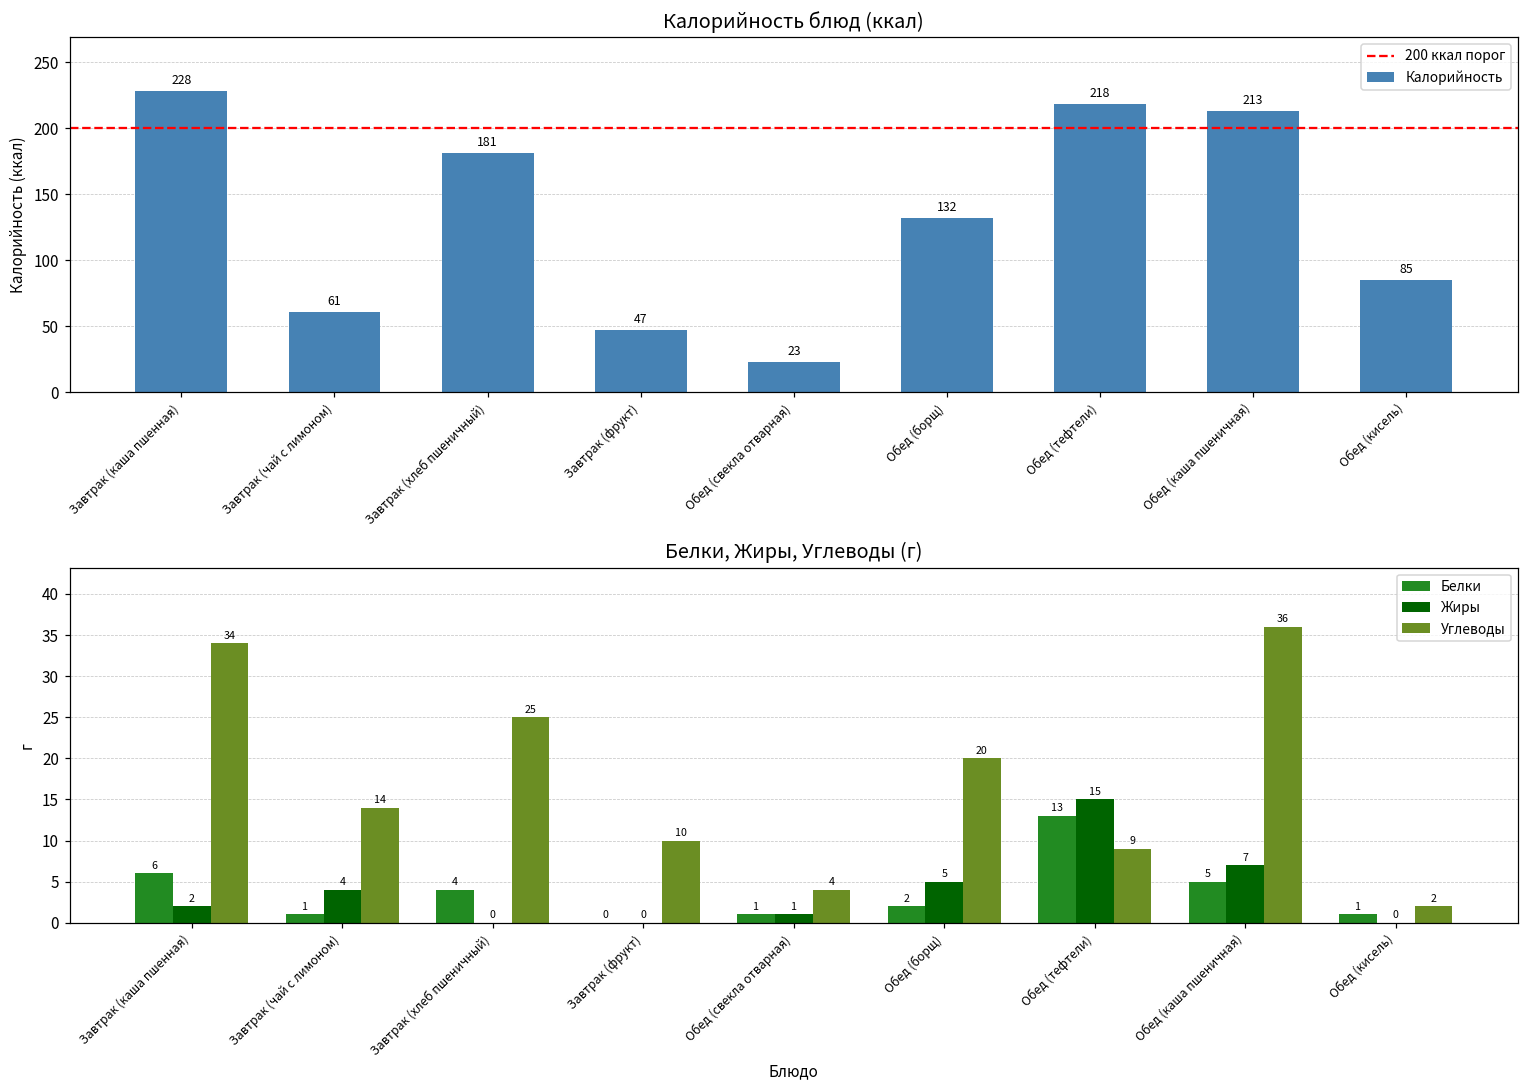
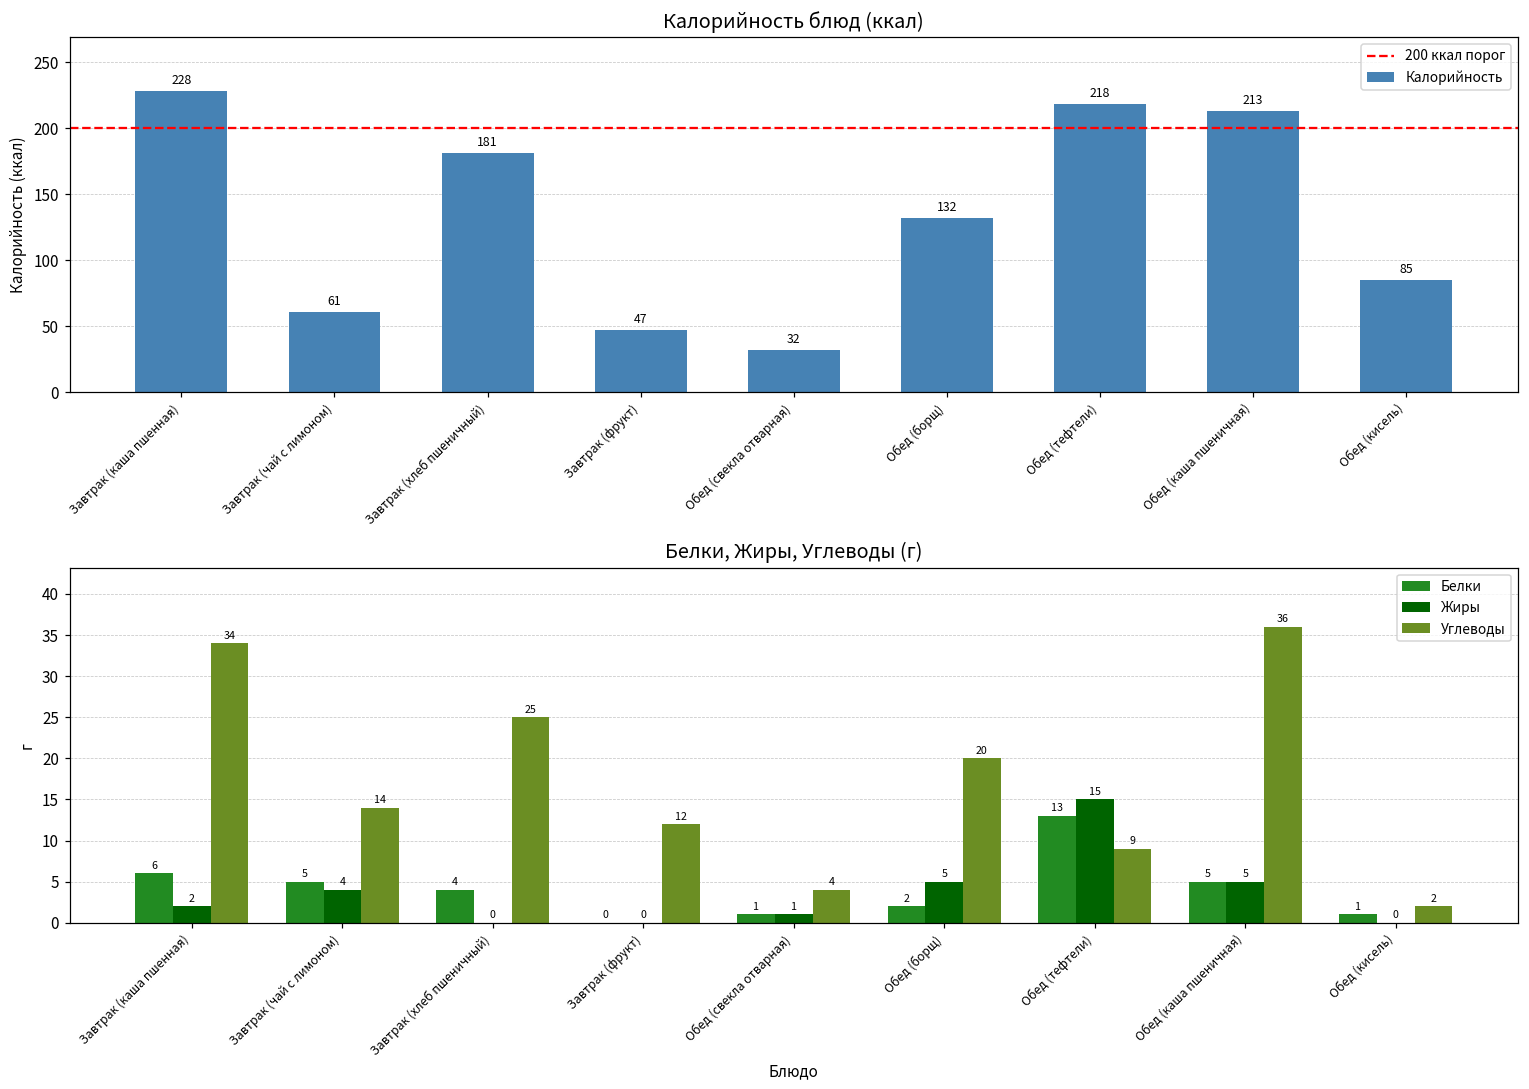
Калорийность блюд (ккал), Обед (свекла отварная): 23 -> 32
Белки, Жиры, Углеводы (г), Белки, Завтрак (чай с лимоном): 1 -> 5
Белки, Жиры, Углеводы (г), Углеводы, Завтрак (фрукт): 10 -> 12
Белки, Жиры, Углеводы (г), Жиры, Обед (каша пшеничная): 7 -> 5
